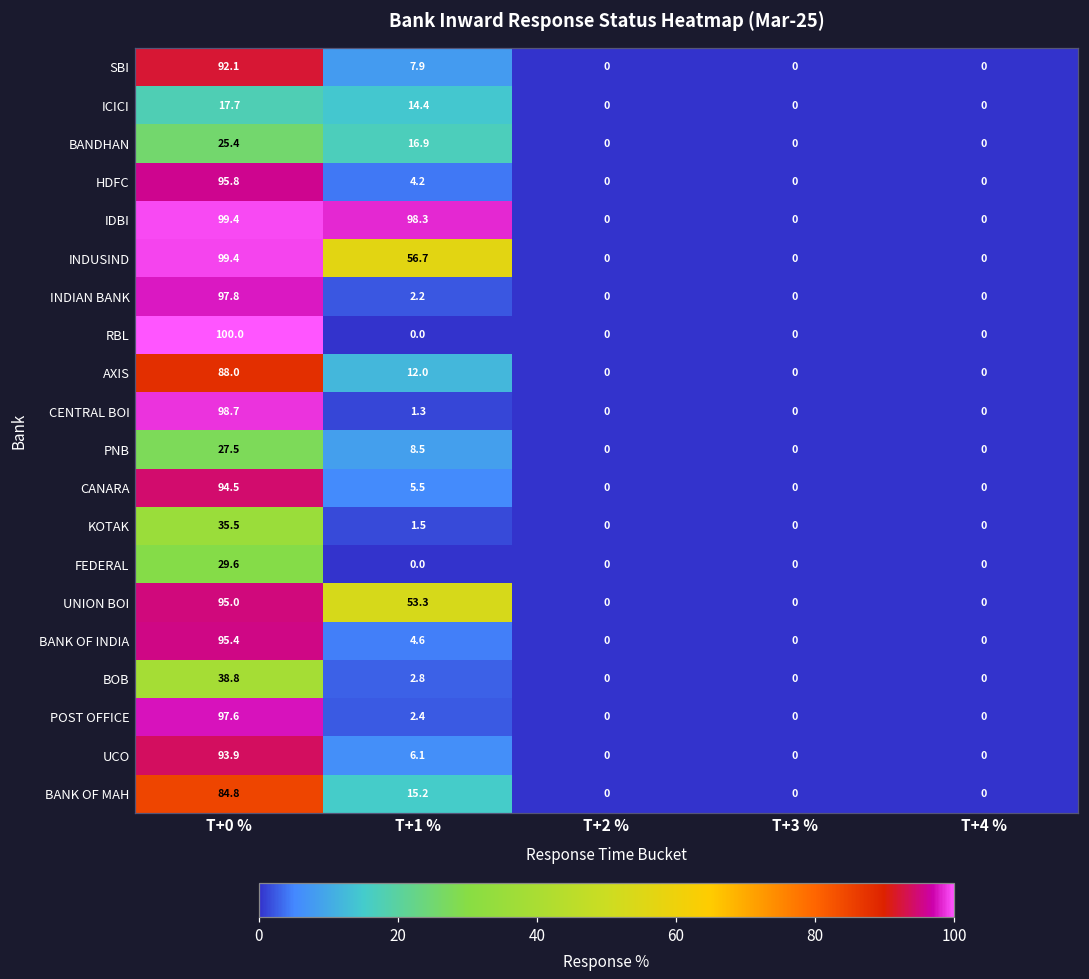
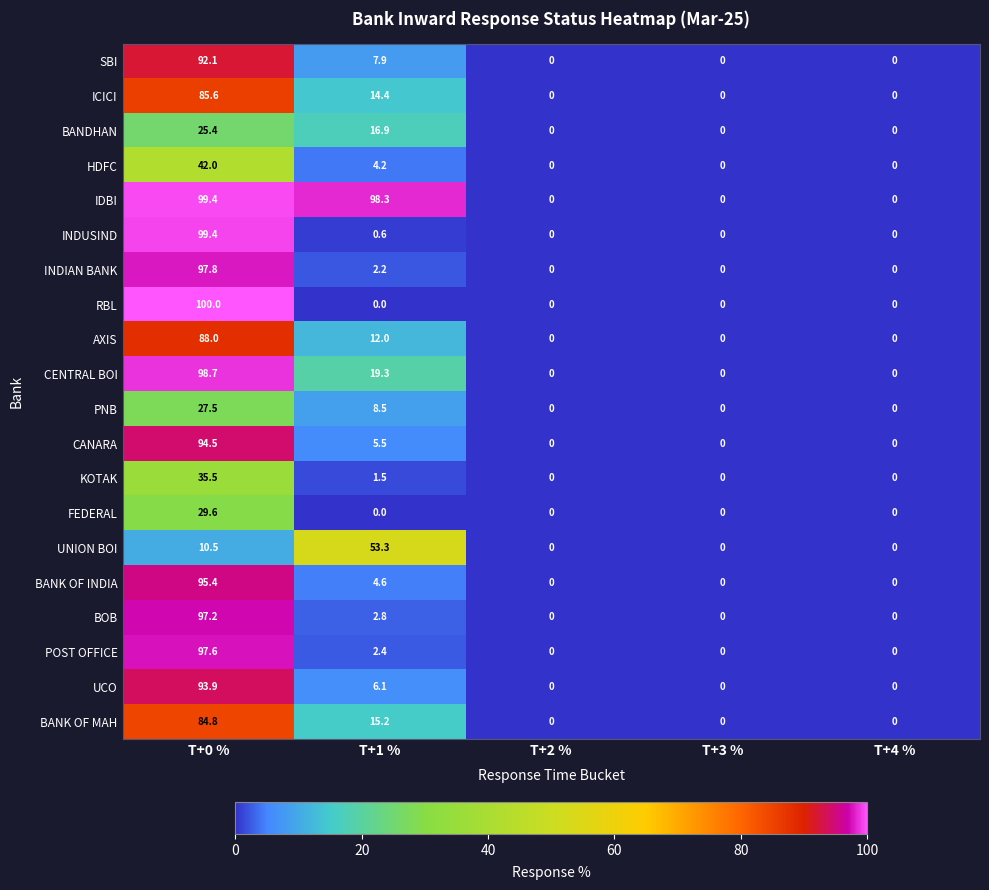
ICICI, T+0 %: 17.7 -> 85.6
HDFC, T+0 %: 95.8 -> 42.0
INDUSIND, T+1 %: 56.7 -> 0.6
CENTRAL BOI, T+1 %: 1.3 -> 19.3
UNION BOI, T+0 %: 95.0 -> 10.5
BOB, T+0 %: 38.8 -> 97.2
